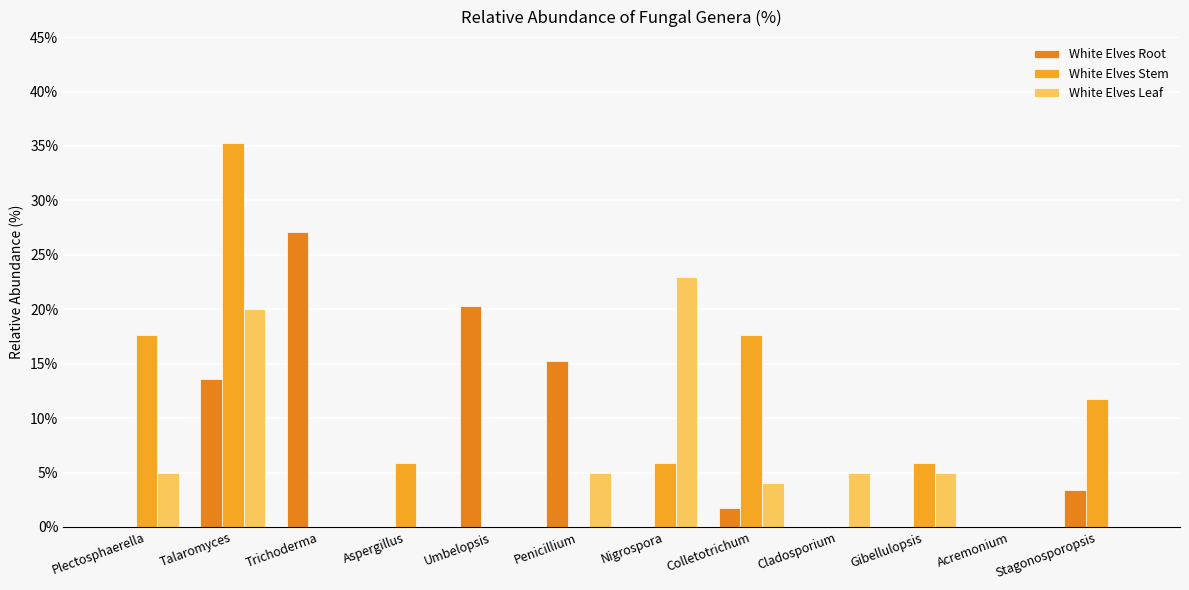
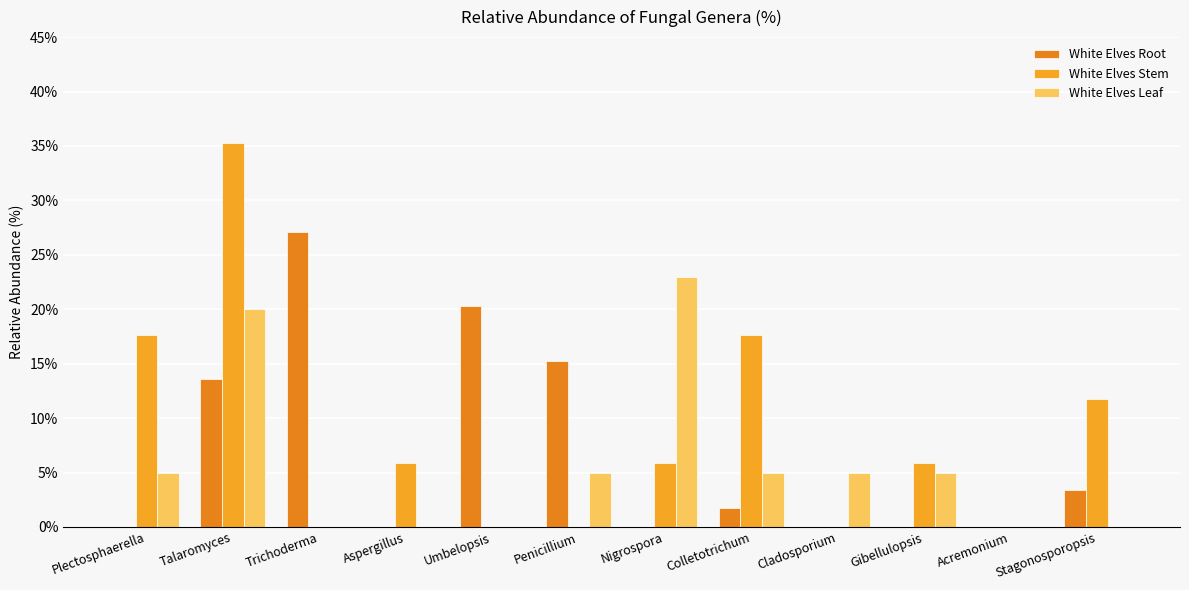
White Elves Leaf, Colletotrichum: 4% -> 5%
